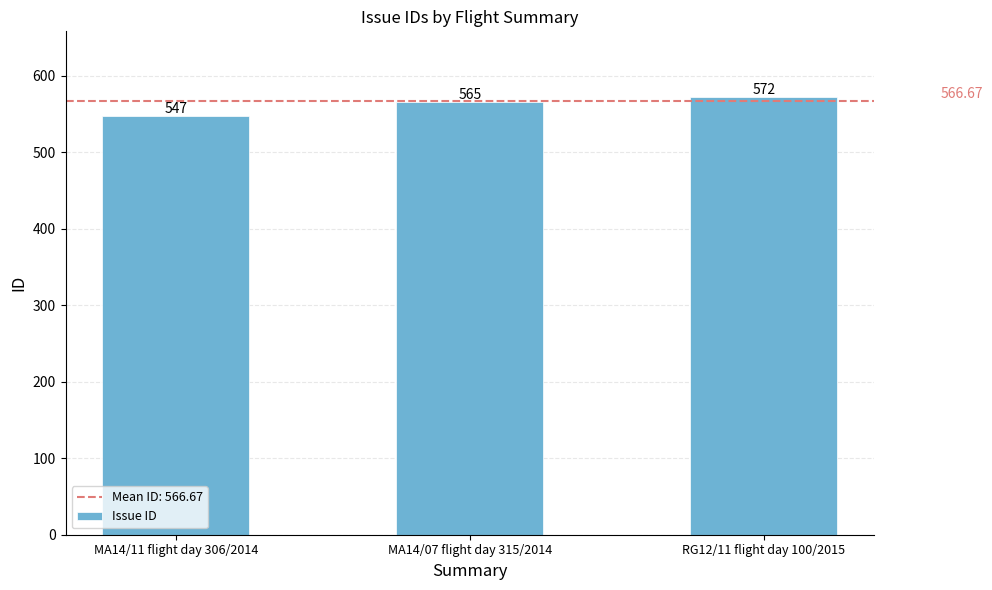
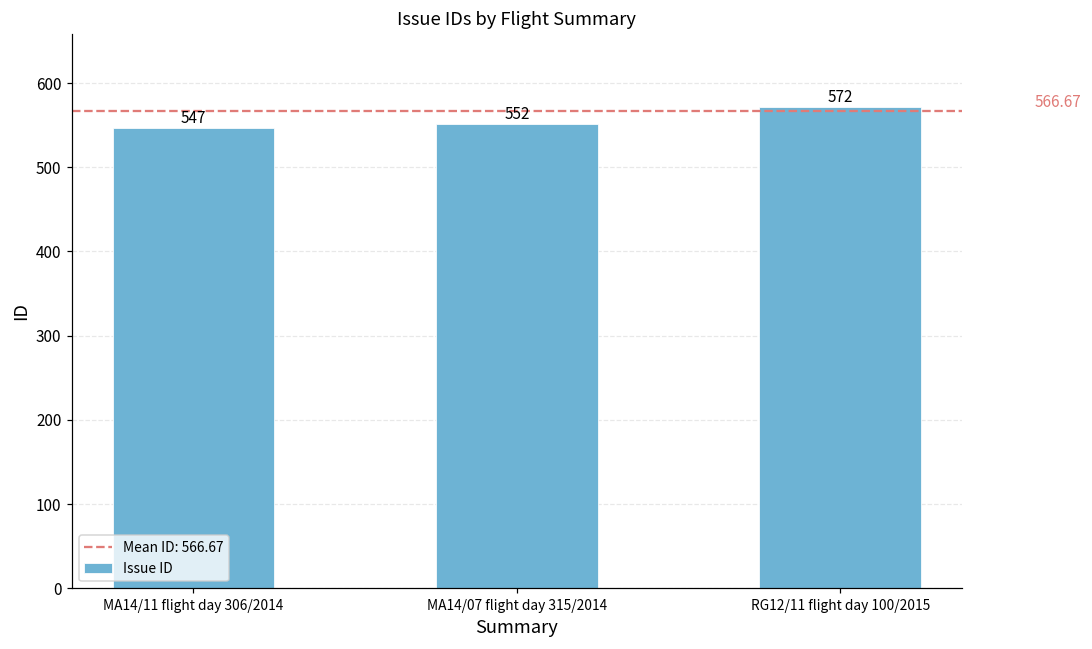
MA14/07 flight day 315/2014: 565 -> 552
